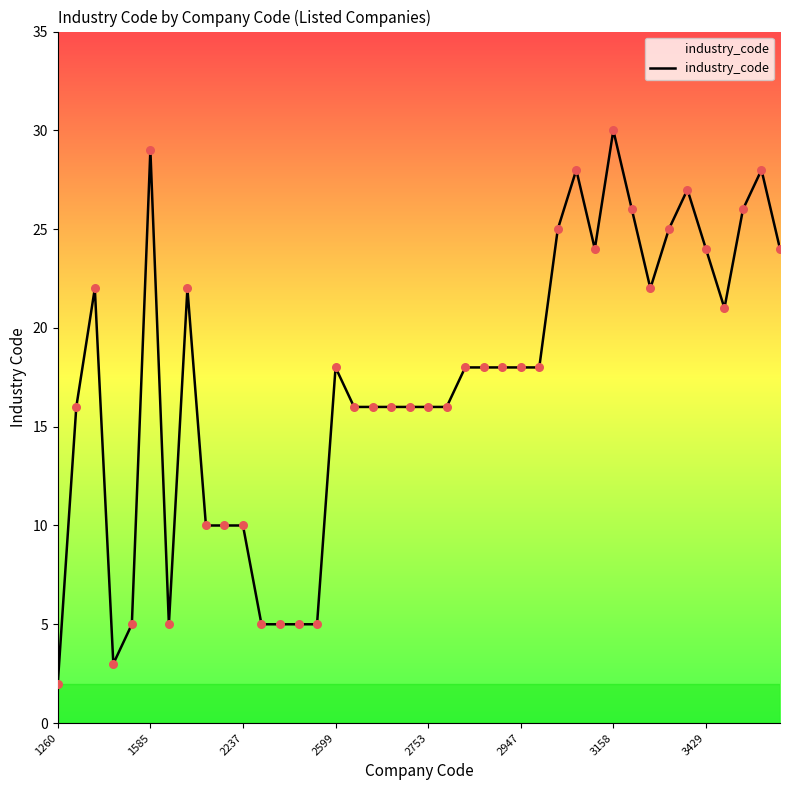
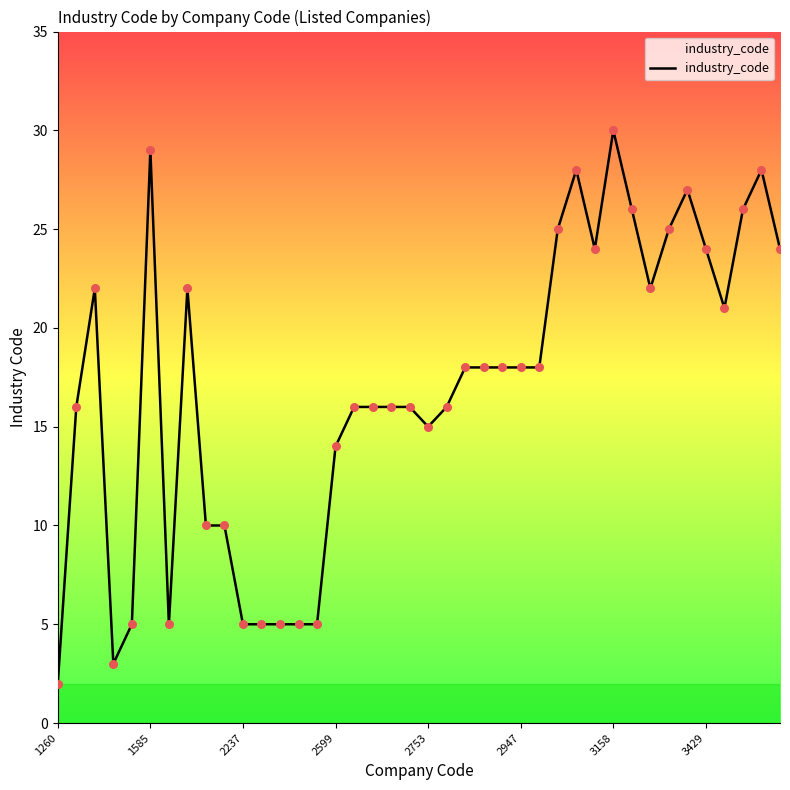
2237: 10 -> 5
2599: 18 -> 14
2753: 16 -> 15
